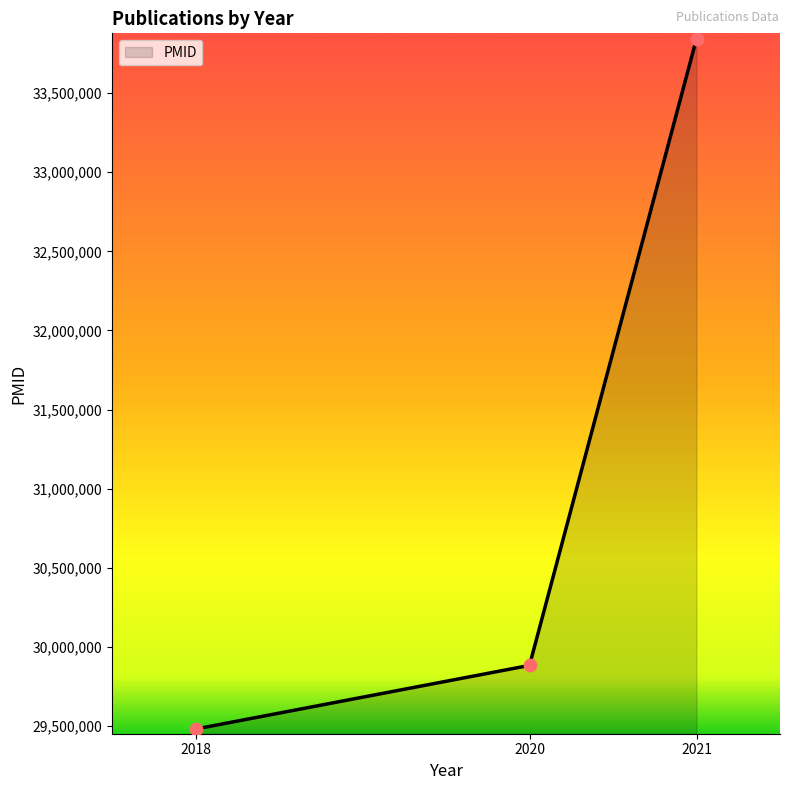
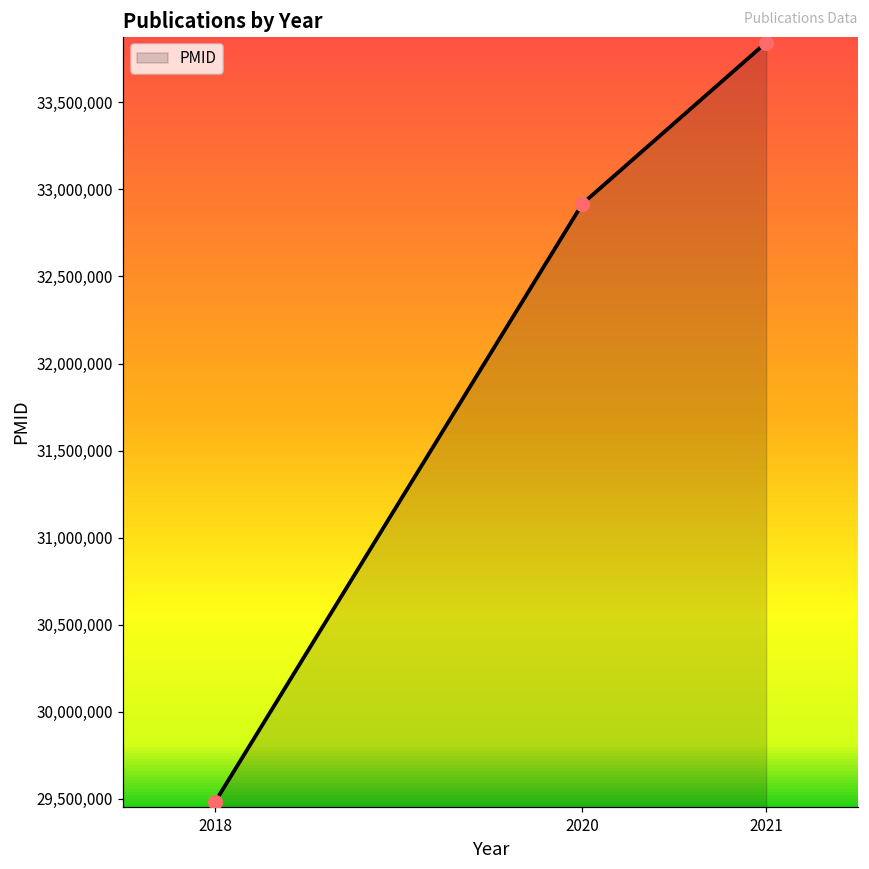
2020: 29,880,000 -> 32,920,000
